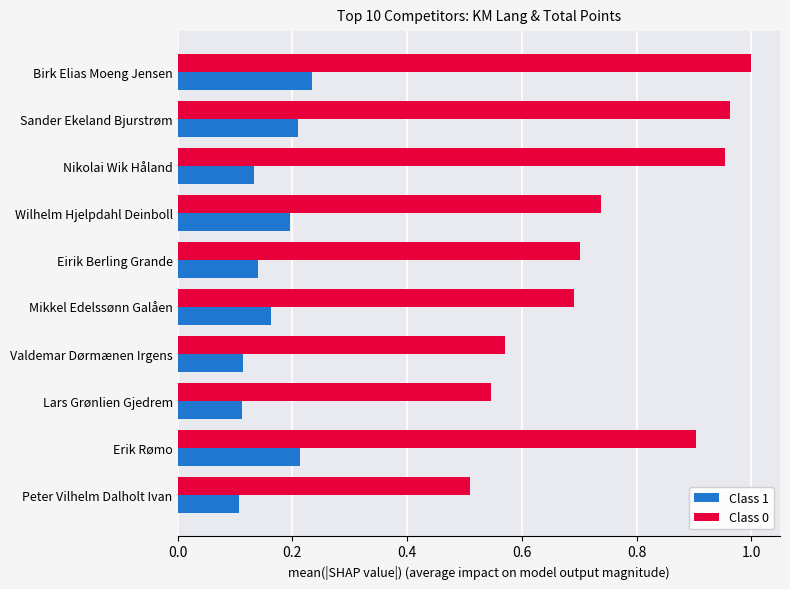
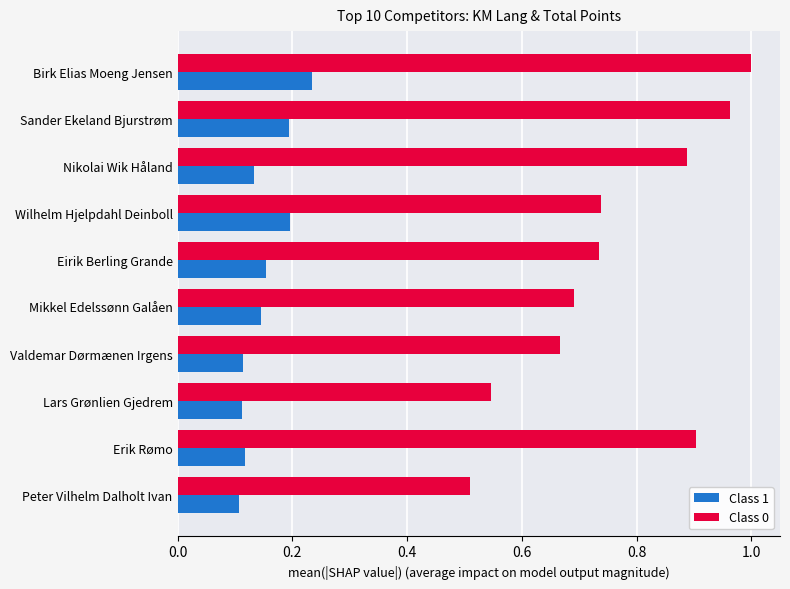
Class 1, Sander Ekeland Bjurstrøm: 0.21 -> 0.19
Class 0, Nikolai Wik Håland: 0.95 -> 0.89
Class 0, Eirik Berling Grande: 0.70 -> 0.73
Class 1, Eirik Berling Grande: 0.14 -> 0.15
Class 1, Mikkel Edelssønn Galåen: 0.16 -> 0.14
Class 0, Valdemar Dørmænen Irgens: 0.57 -> 0.67
Class 1, Erik Rømo: 0.21 -> 0.12
